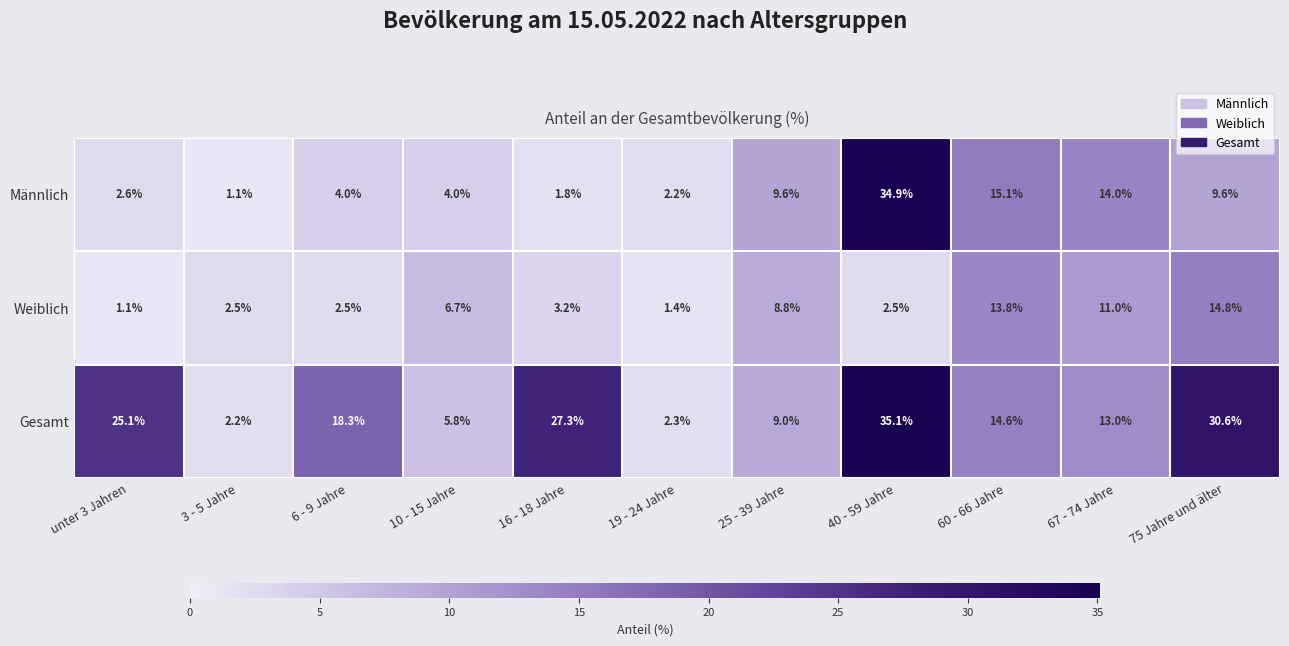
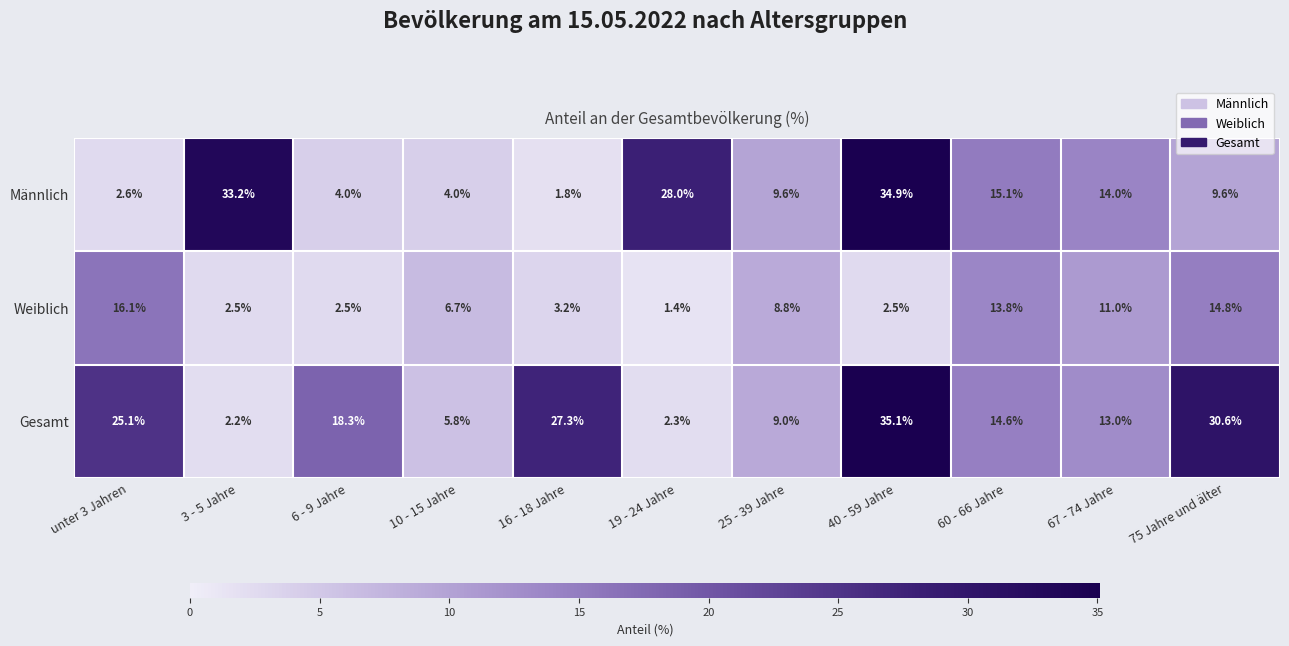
Männlich, 3 - 5 Jahre: 1.1% -> 33.2%
Männlich, 19 - 24 Jahre: 2.2% -> 28.0%
Weiblich, unter 3 Jahren: 1.1% -> 16.1%
